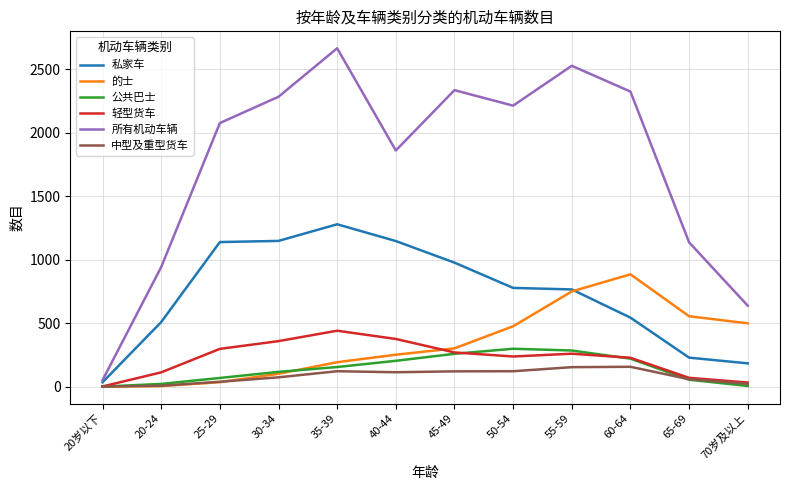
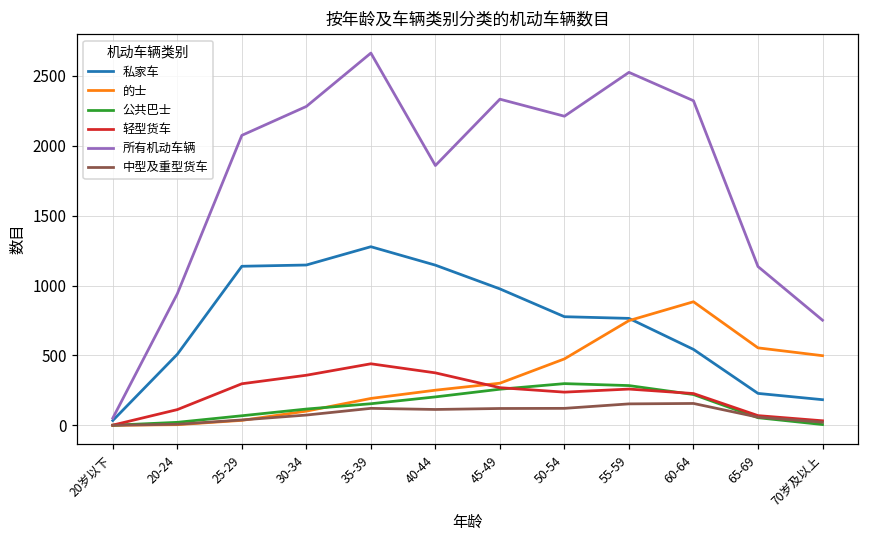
所有机动车辆, 70岁及以上: 640 -> 750
